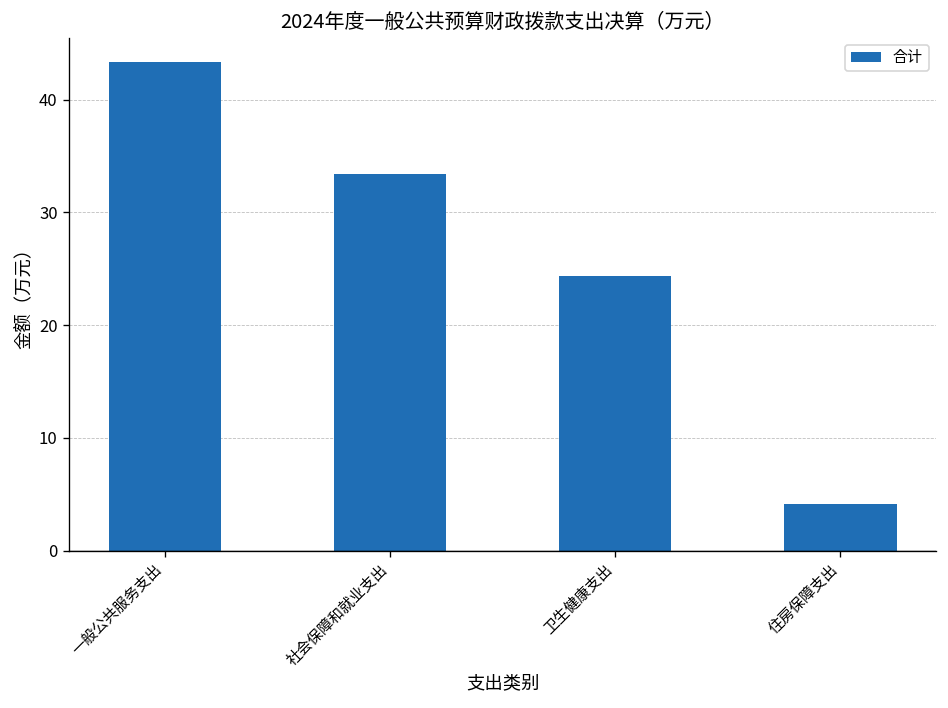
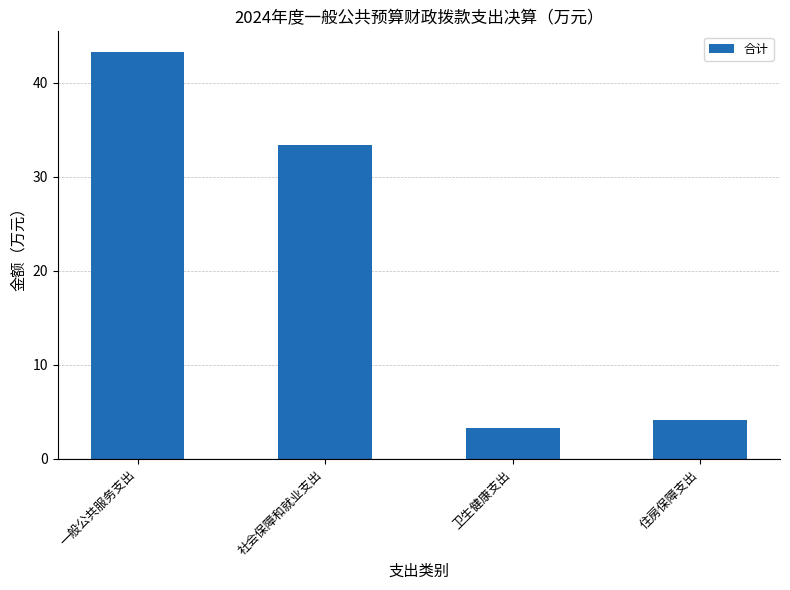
卫生健康支出: 24 -> 3
